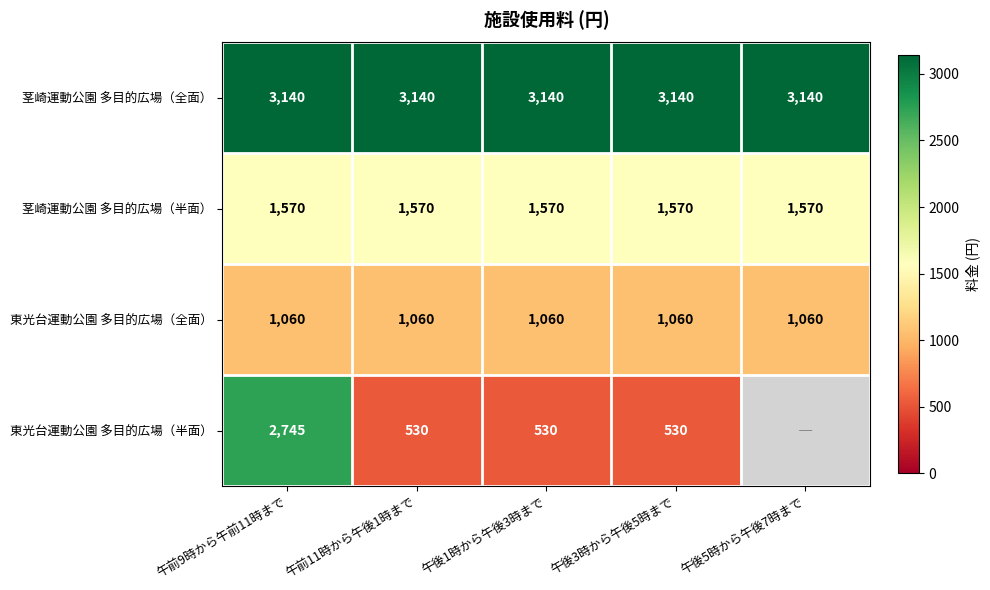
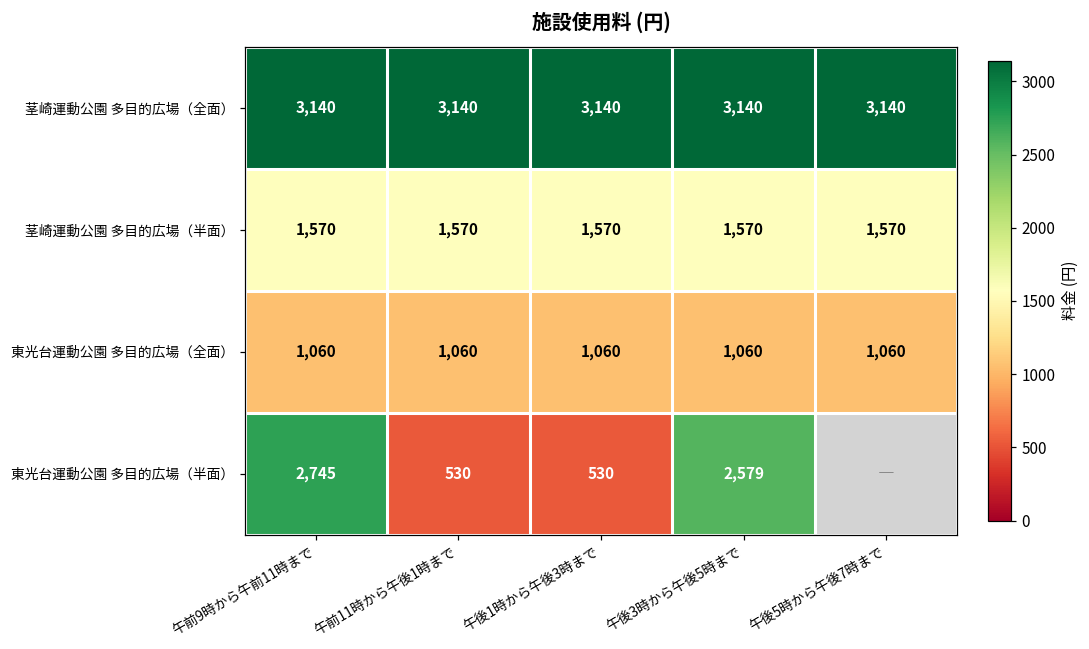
東光台運動公園 多目的広場（半面）, 午後3時から午後5時まで: 530 -> 2,579
